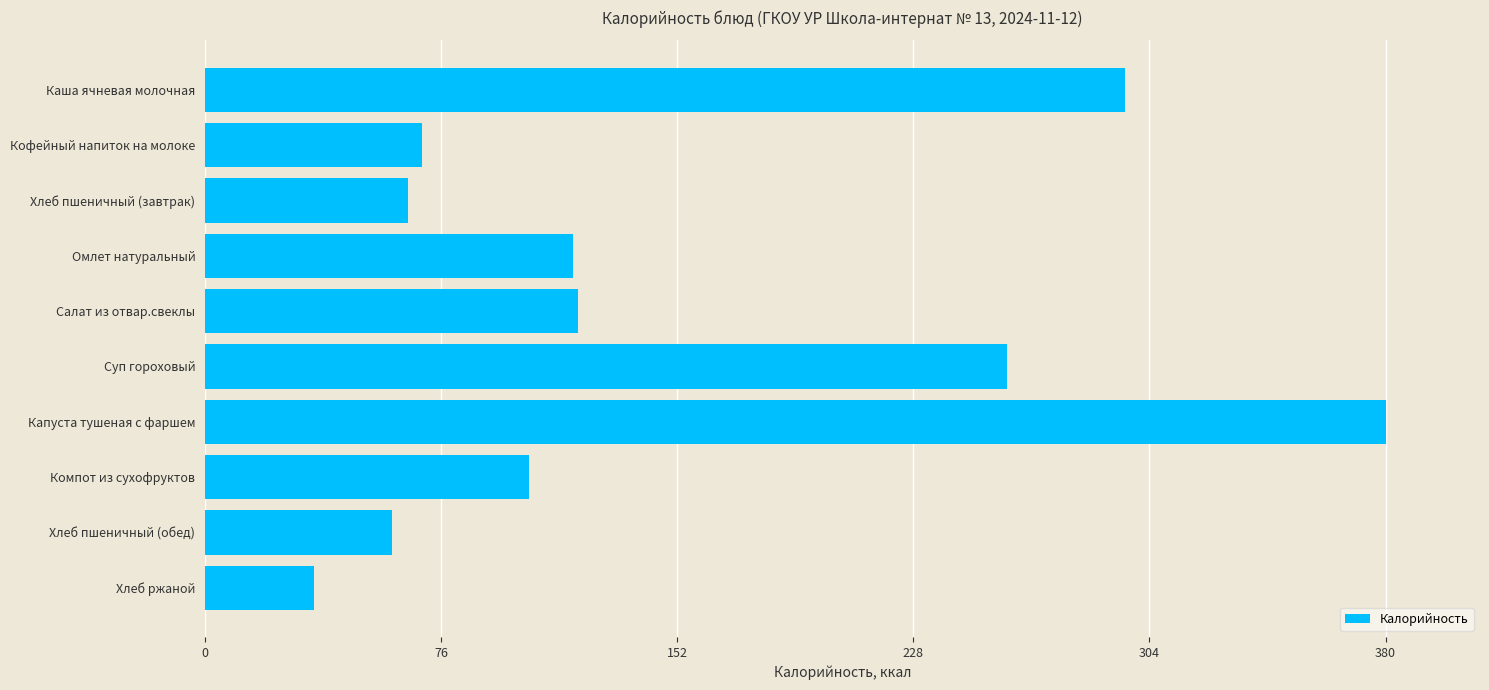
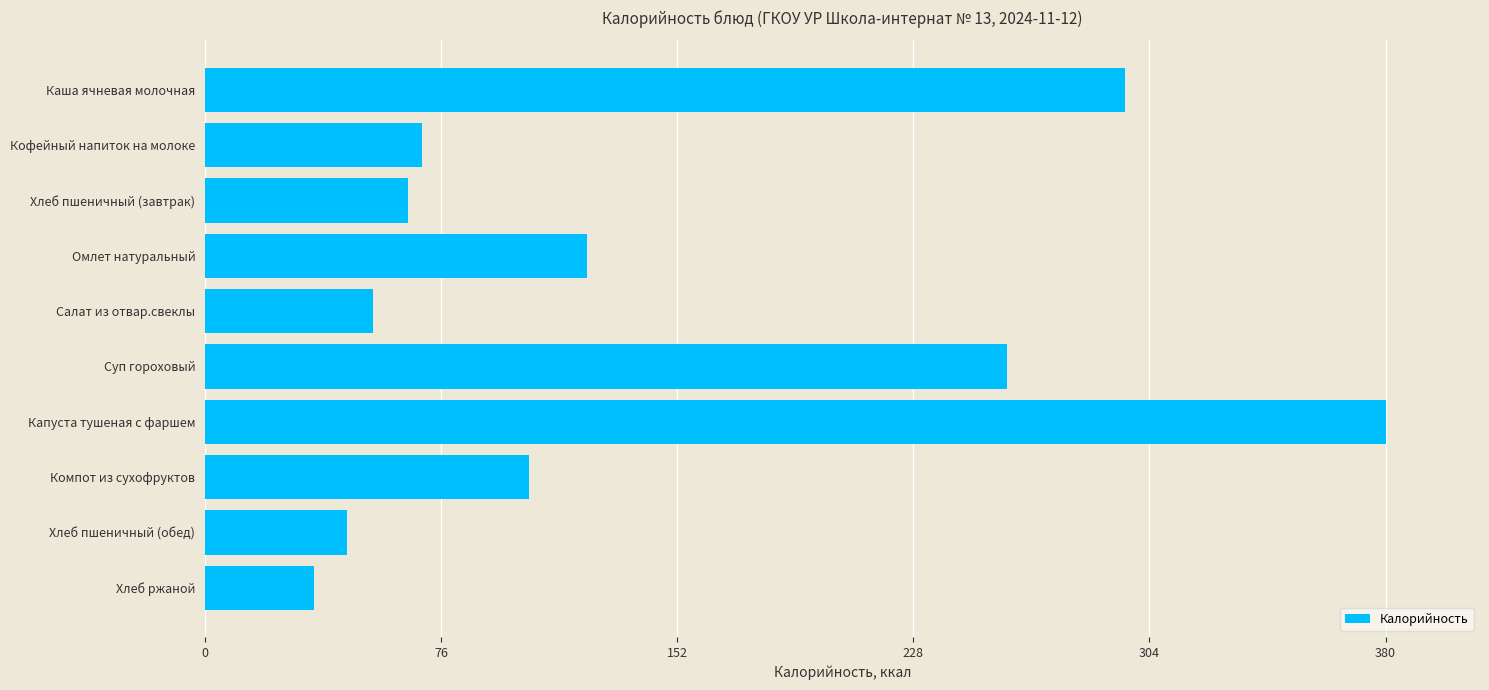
Омлет натуральный: 119 -> 123
Салат из отвар.свеклы: 120 -> 54
Хлеб пшеничный (обед): 60 -> 46
